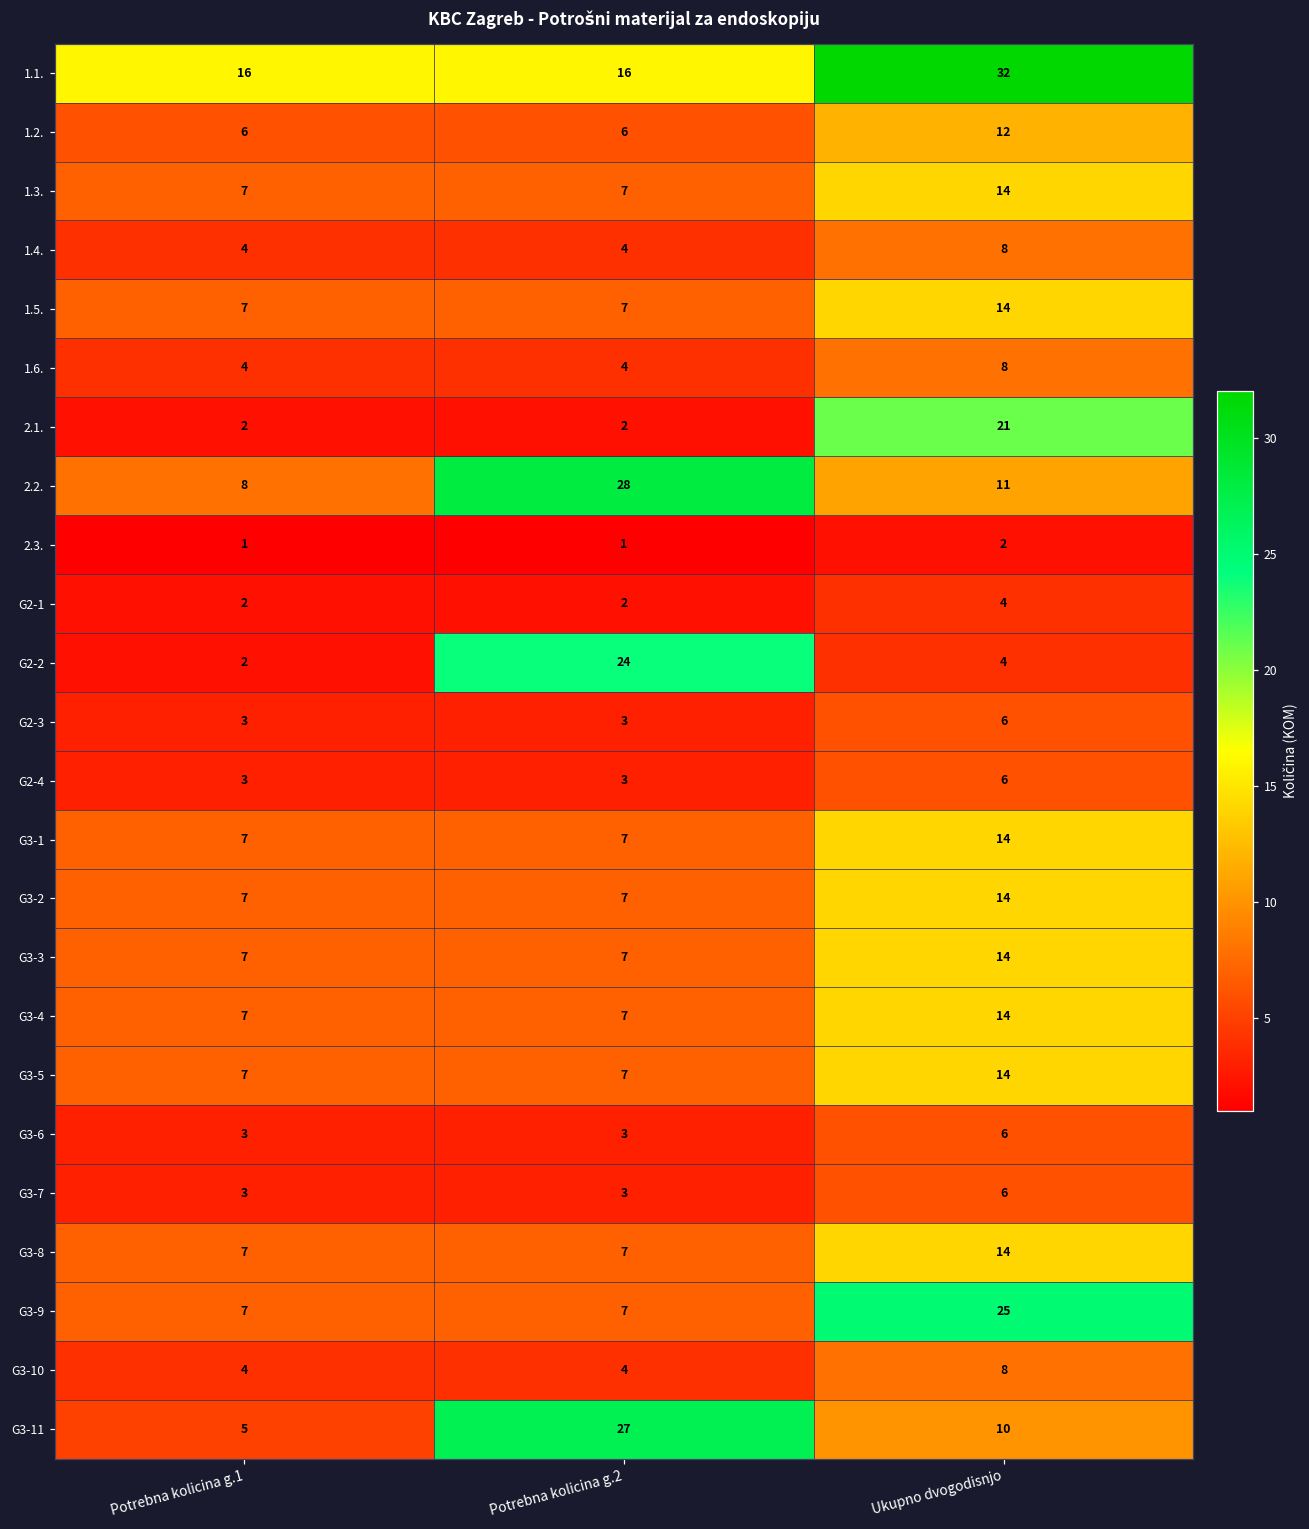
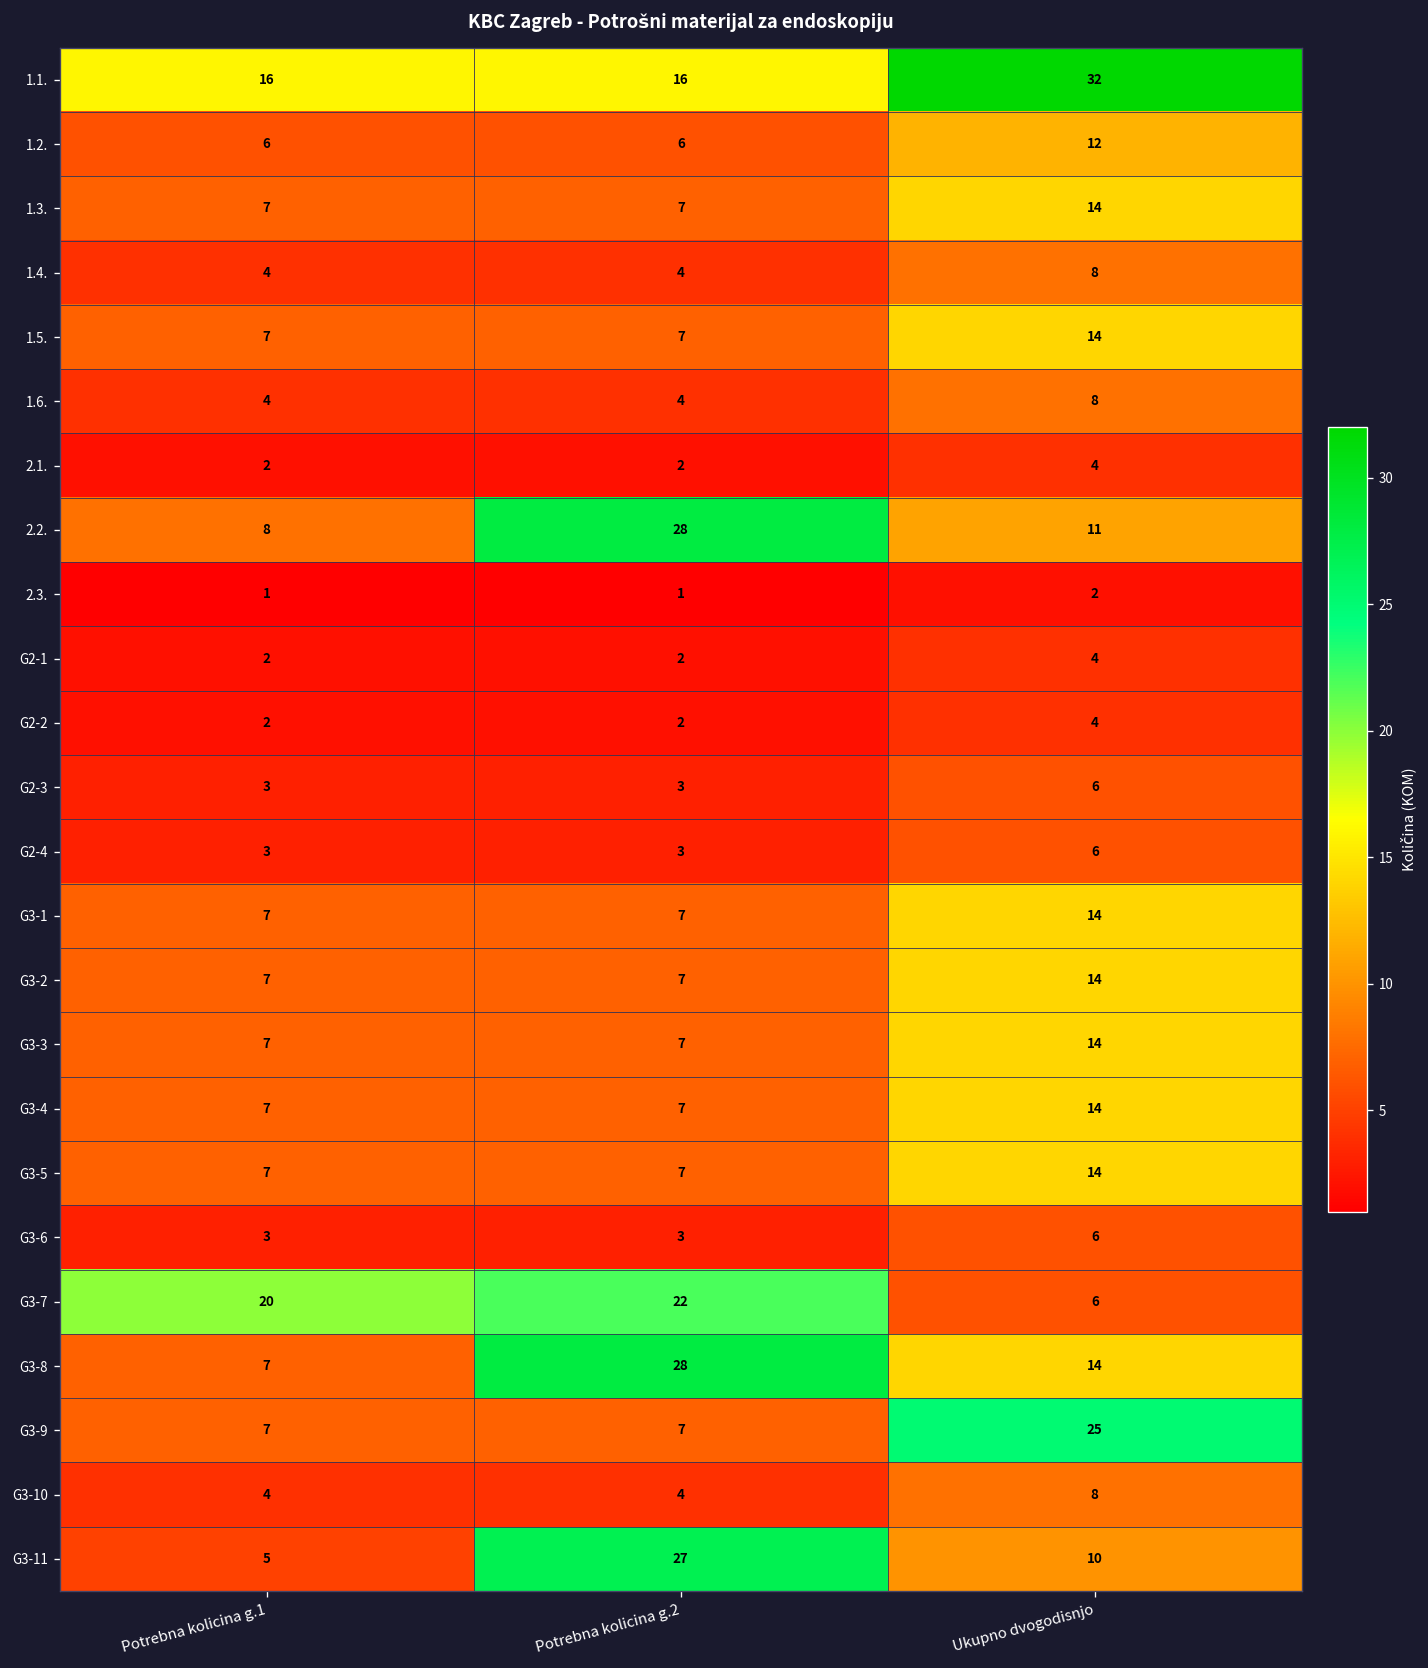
2.1., Ukupno dvogodisnjo: 21 -> 4
G2-2, Potrebna kolicina g.2: 24 -> 2
G3-7, Potrebna kolicina g.1: 3 -> 20
G3-7, Potrebna kolicina g.2: 3 -> 22
G3-8, Potrebna kolicina g.2: 7 -> 28
